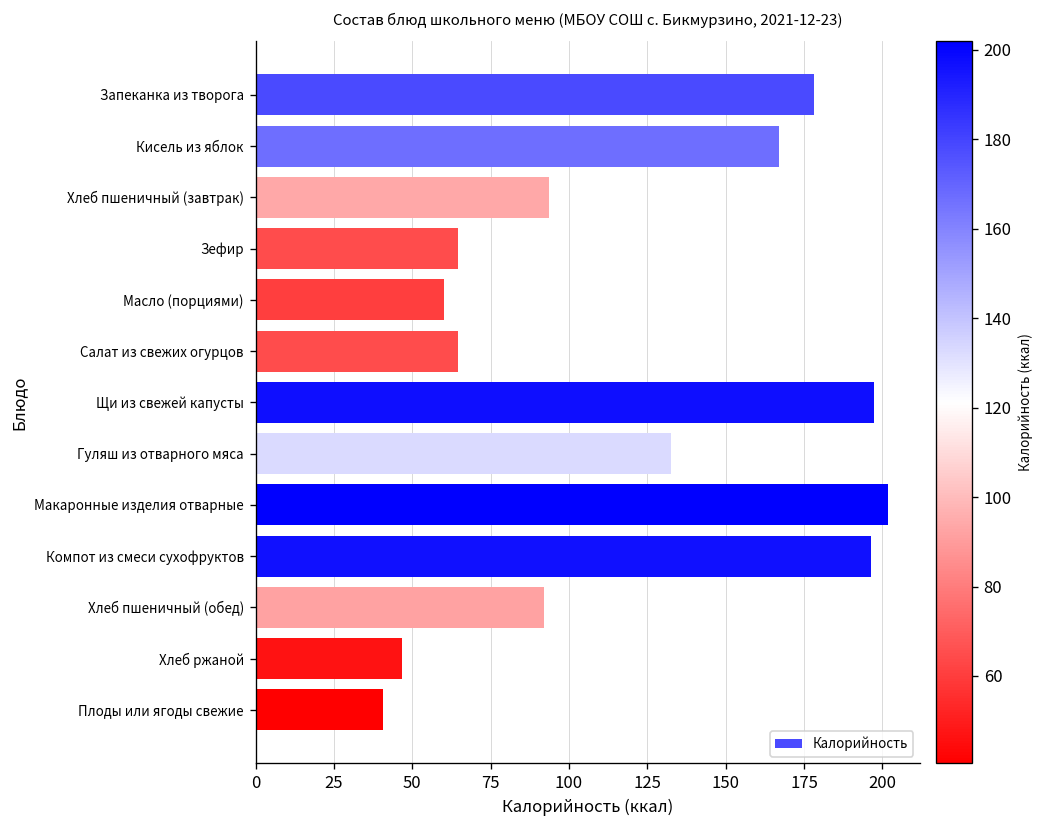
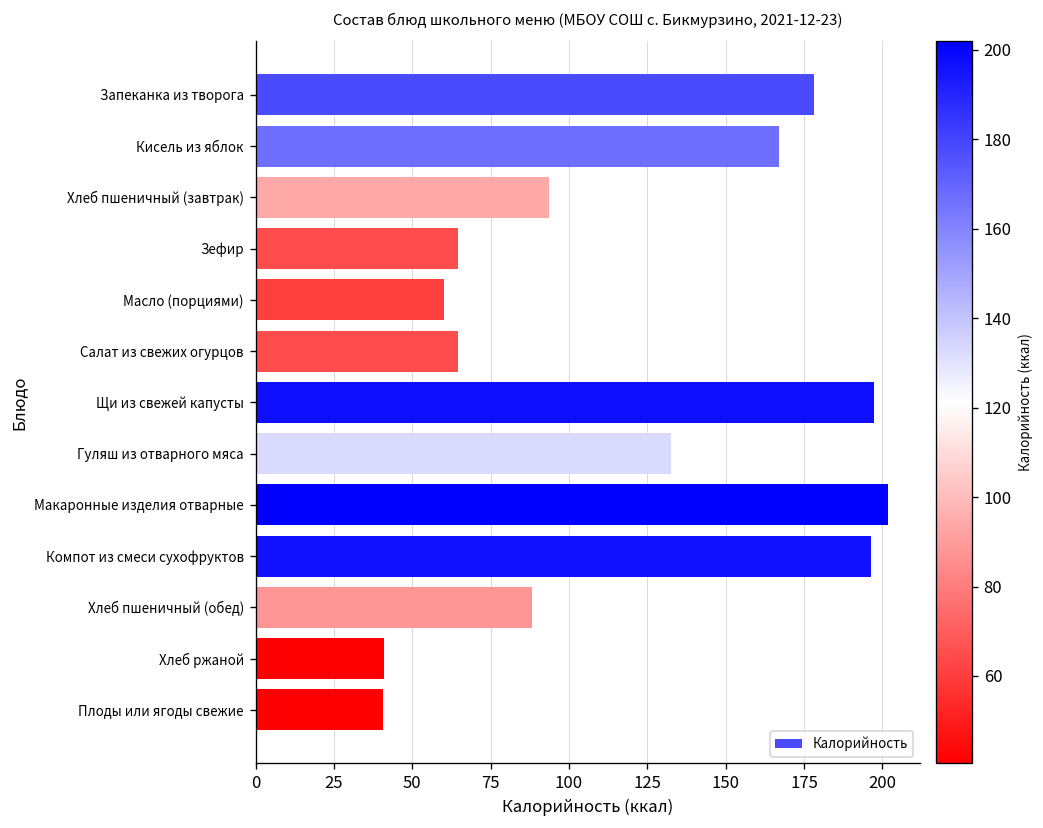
Хлеб пшеничный (обед): 92 -> 88
Хлеб ржаной: 47 -> 41
